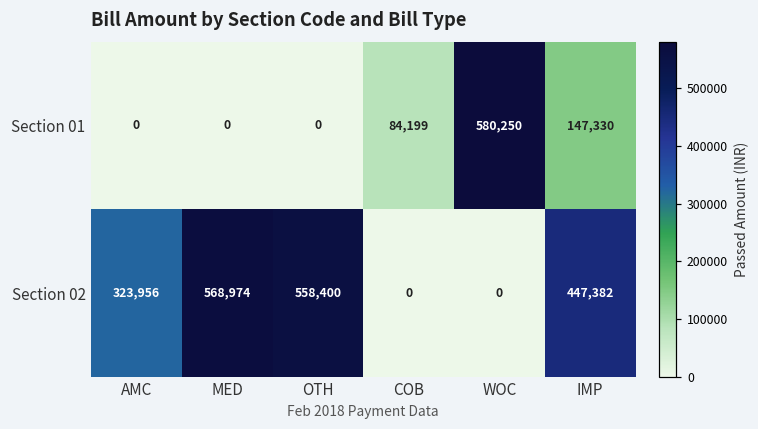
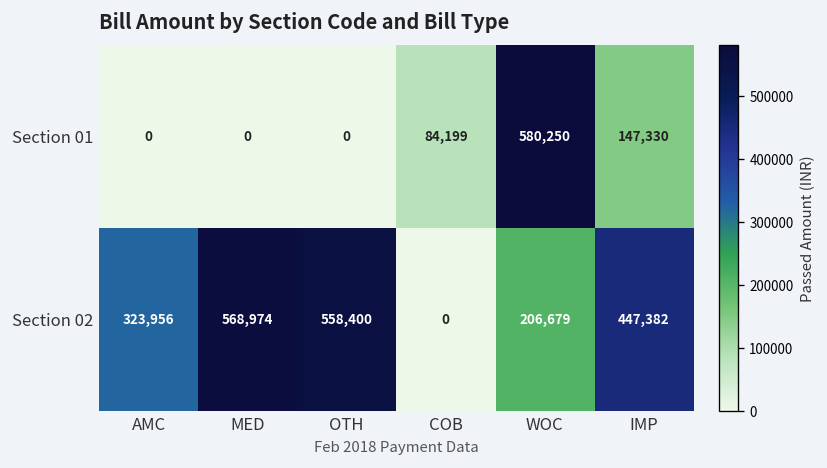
Section 02, WOC: 0 -> 206,679
